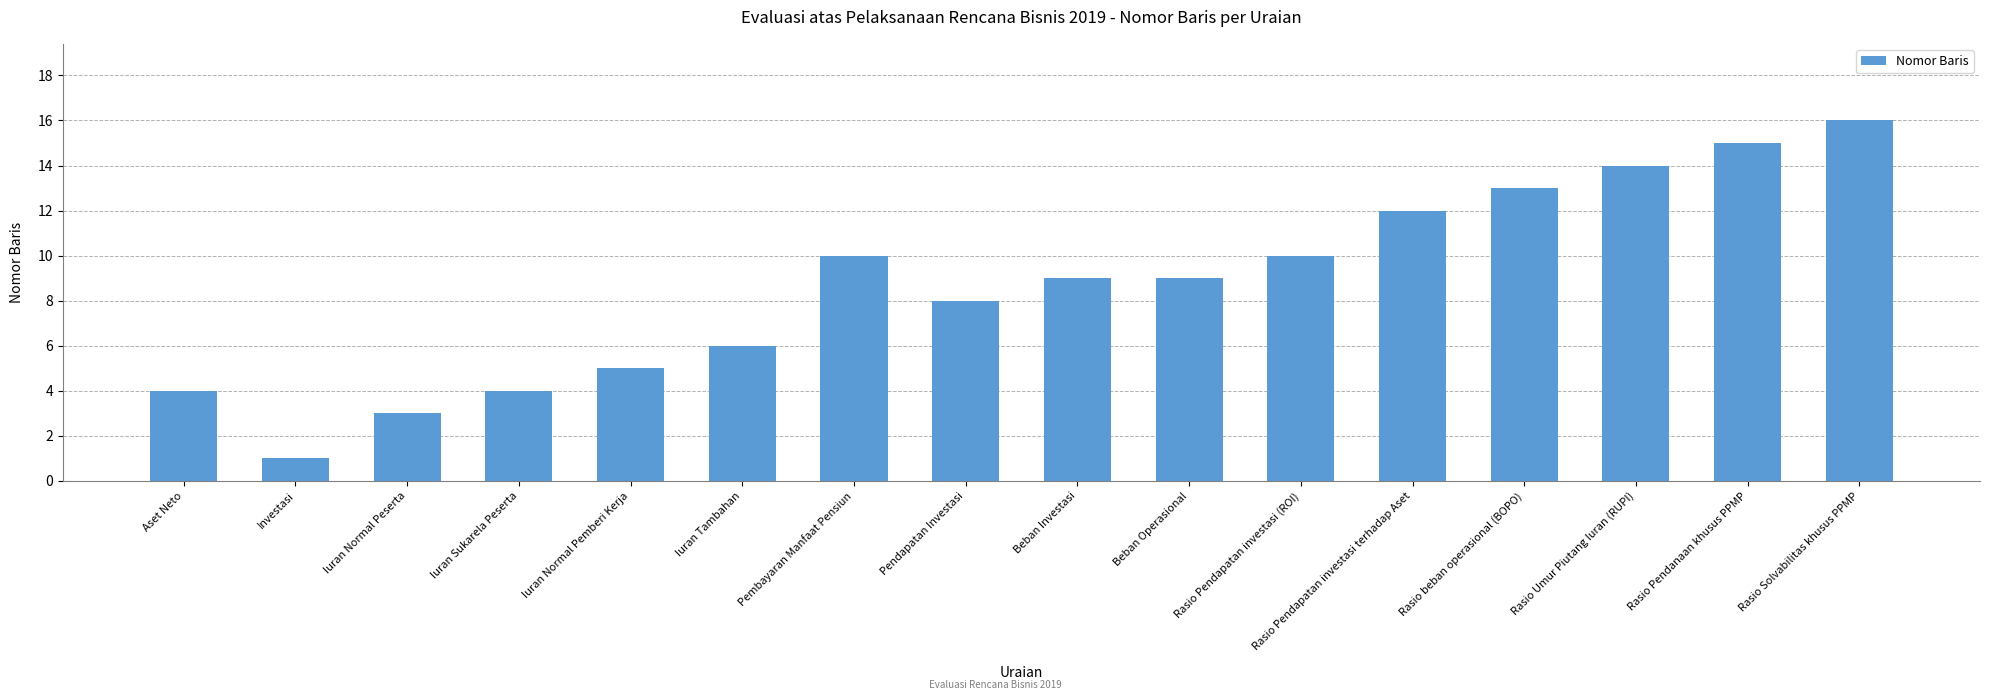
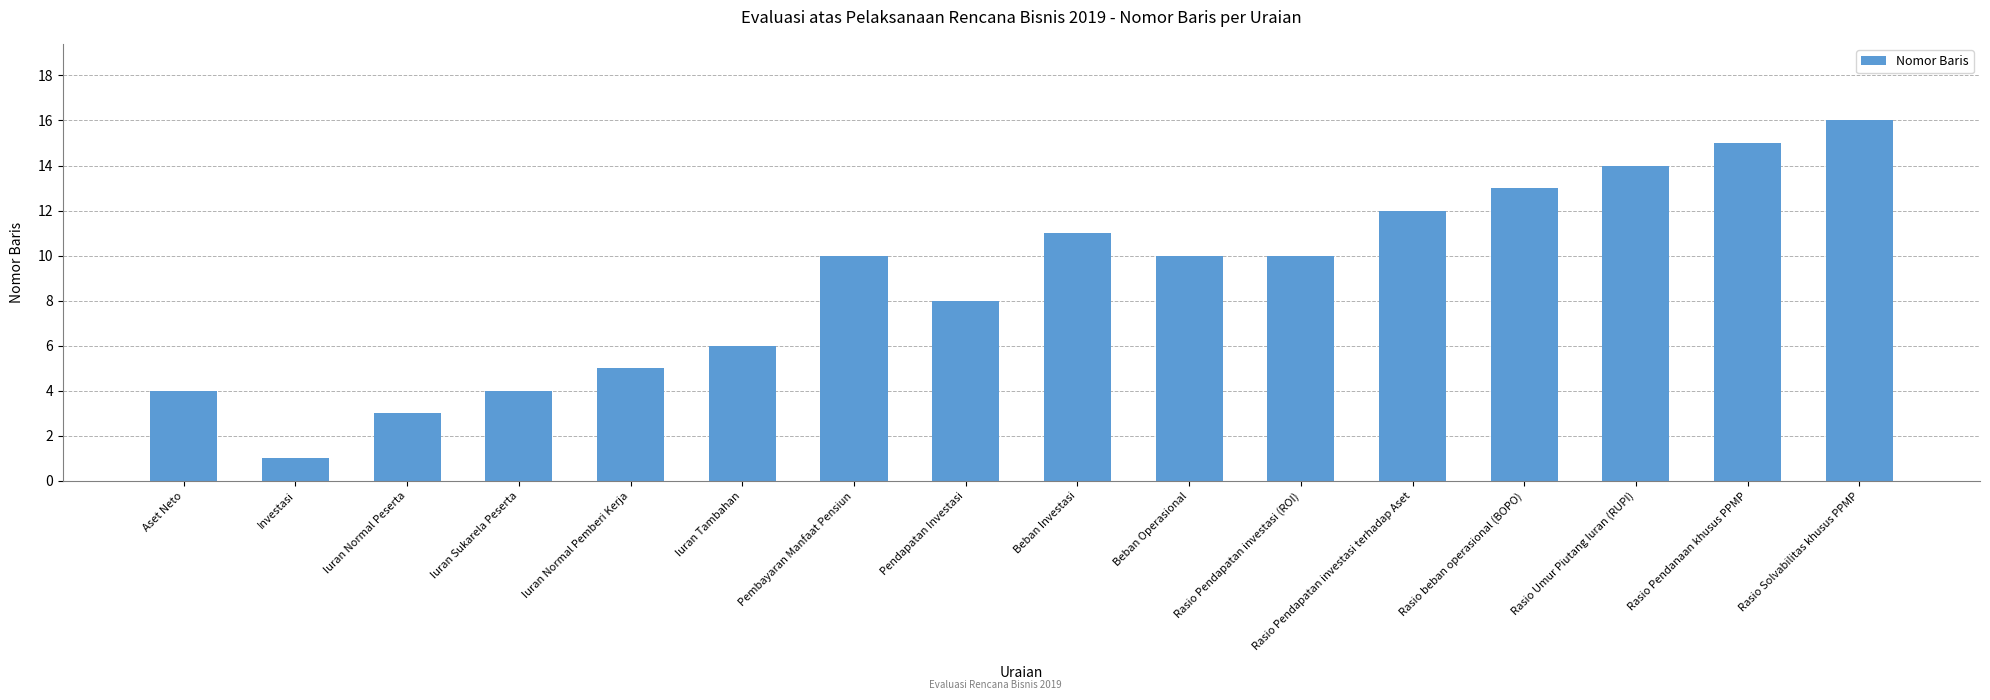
Beban Investasi: 9 -> 11
Beban Operasional: 9 -> 10
